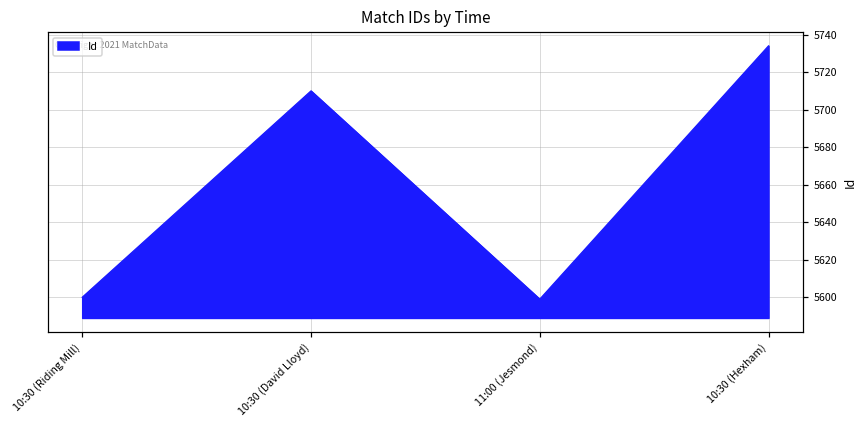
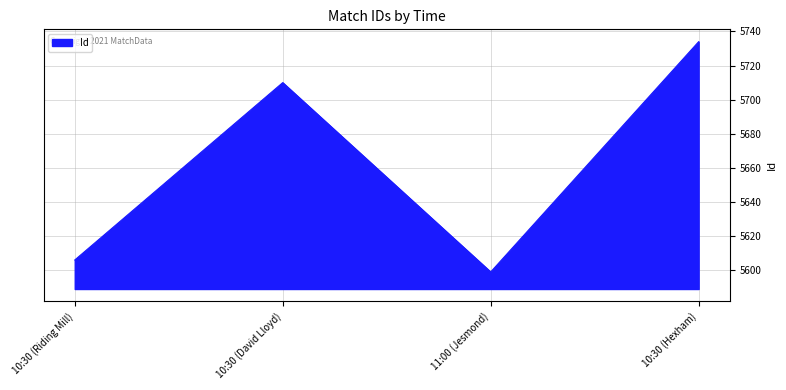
10:30 (Riding Mill): 5600 -> 5606
